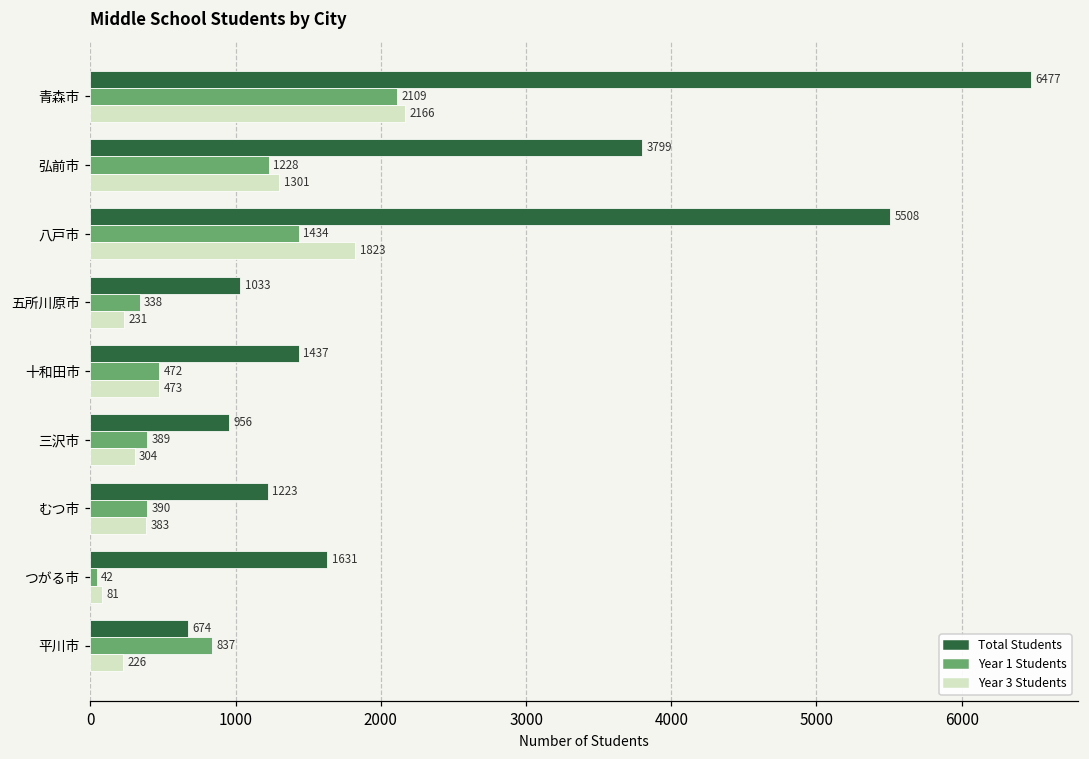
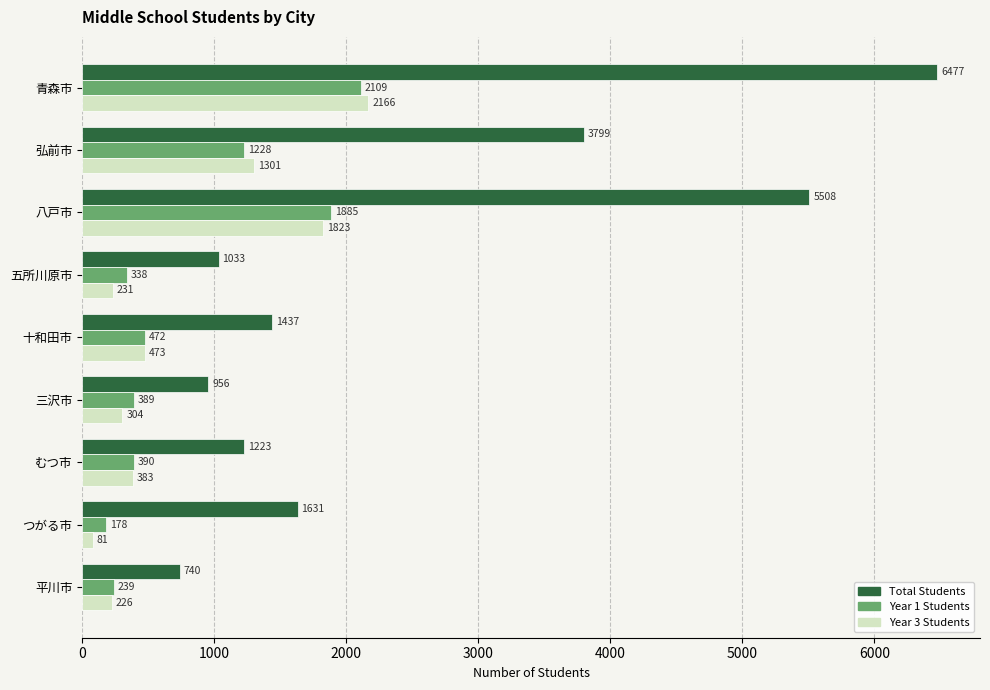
Year 1 Students, 八戸市: 1434 -> 1885
Year 1 Students, つがる市: 42 -> 178
Total Students, 平川市: 674 -> 740
Year 1 Students, 平川市: 837 -> 239
